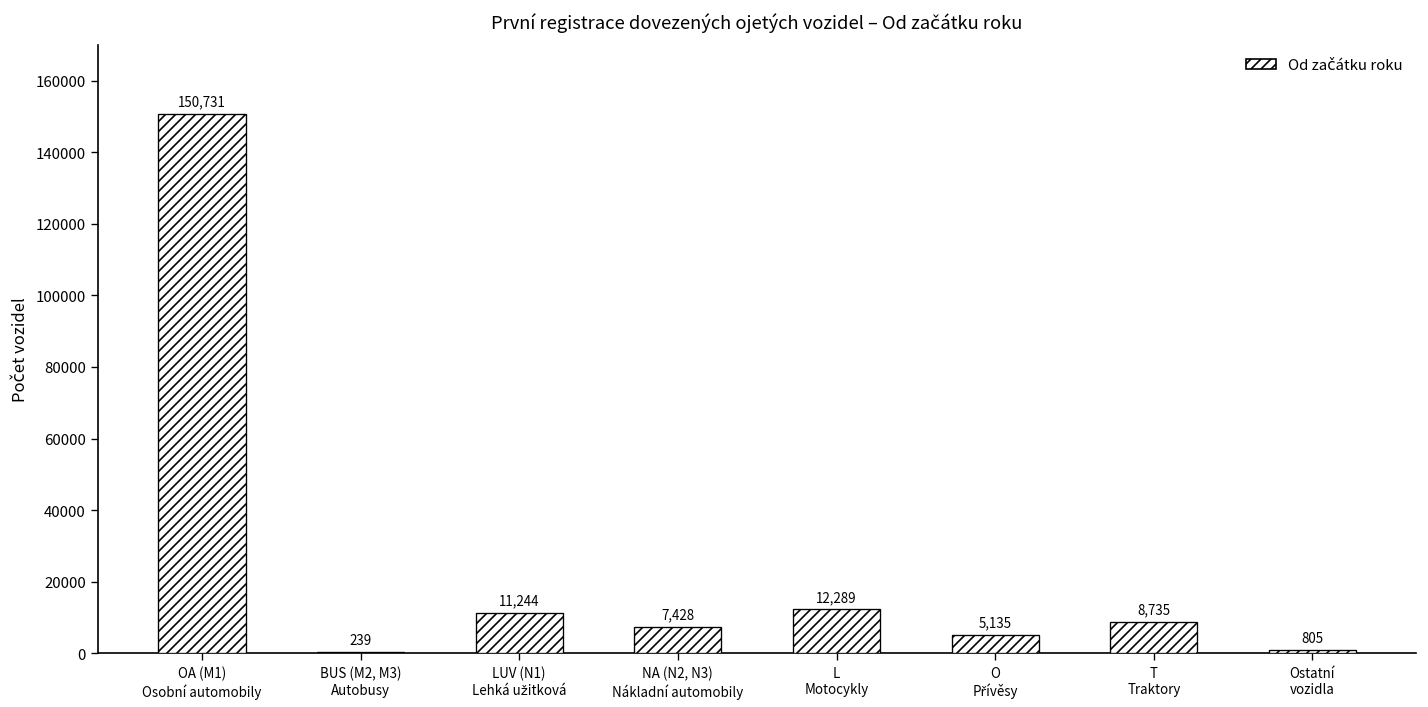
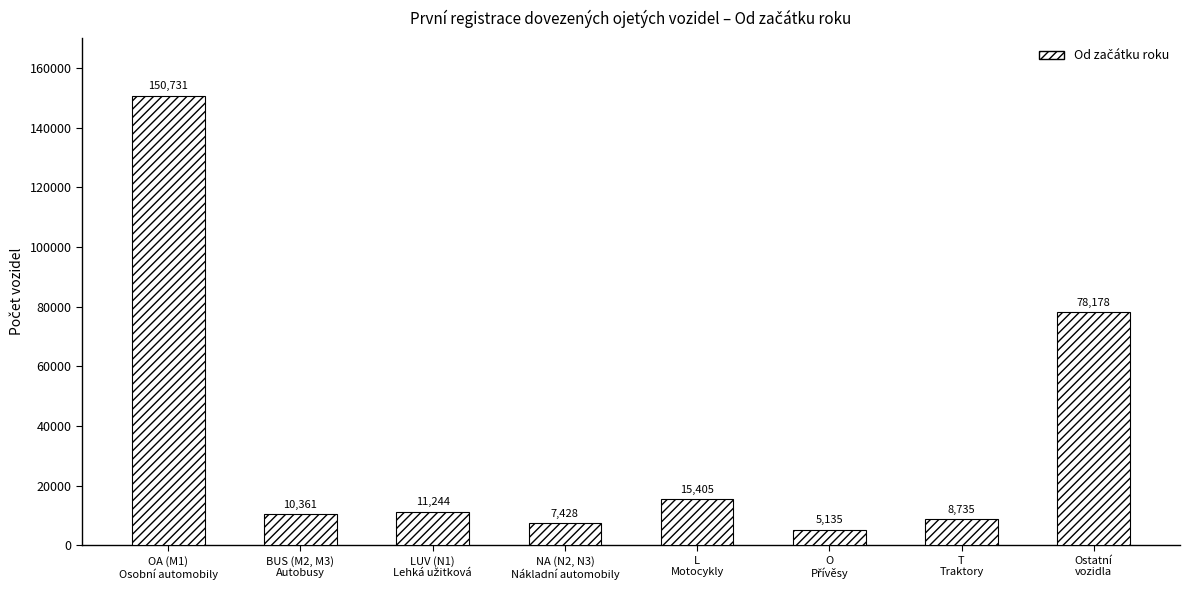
BUS (M2, M3) Autobusy: 239 -> 10,361
L Motocykly: 12,289 -> 15,405
Ostatní vozidla: 805 -> 78,178
